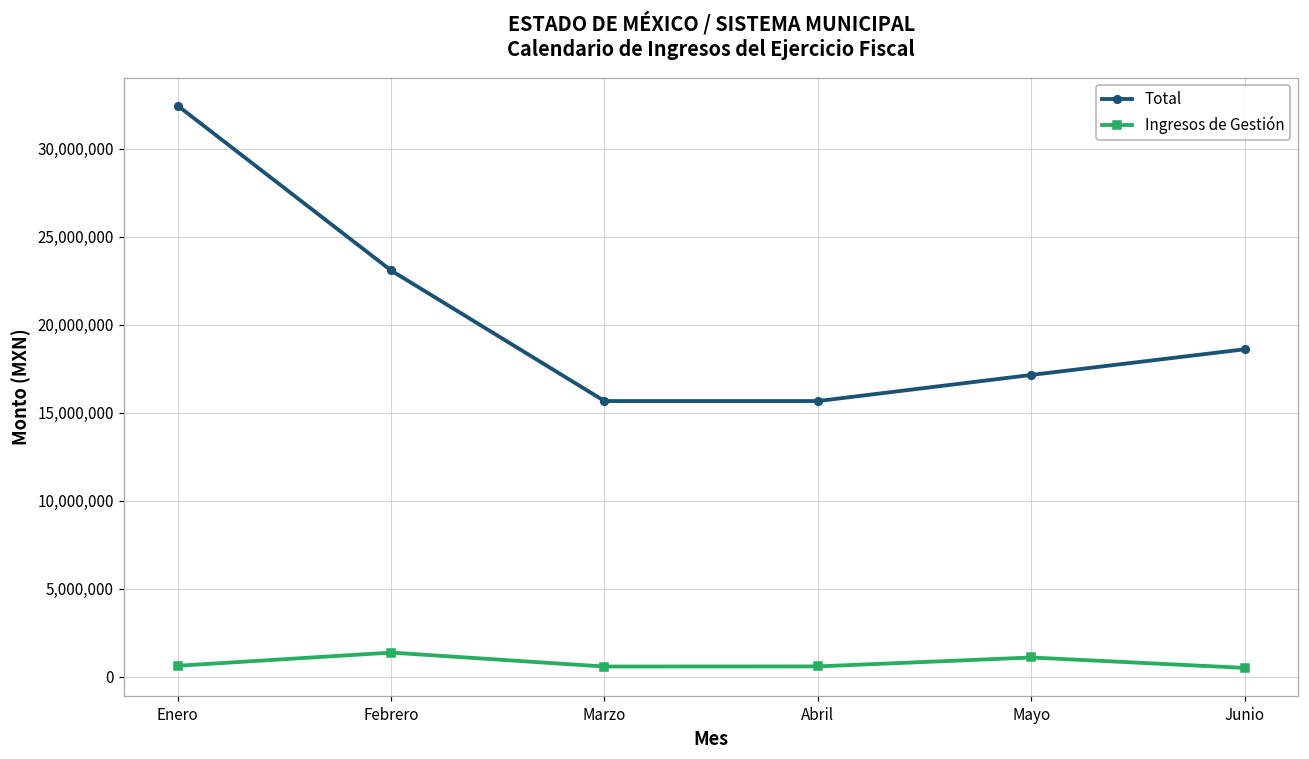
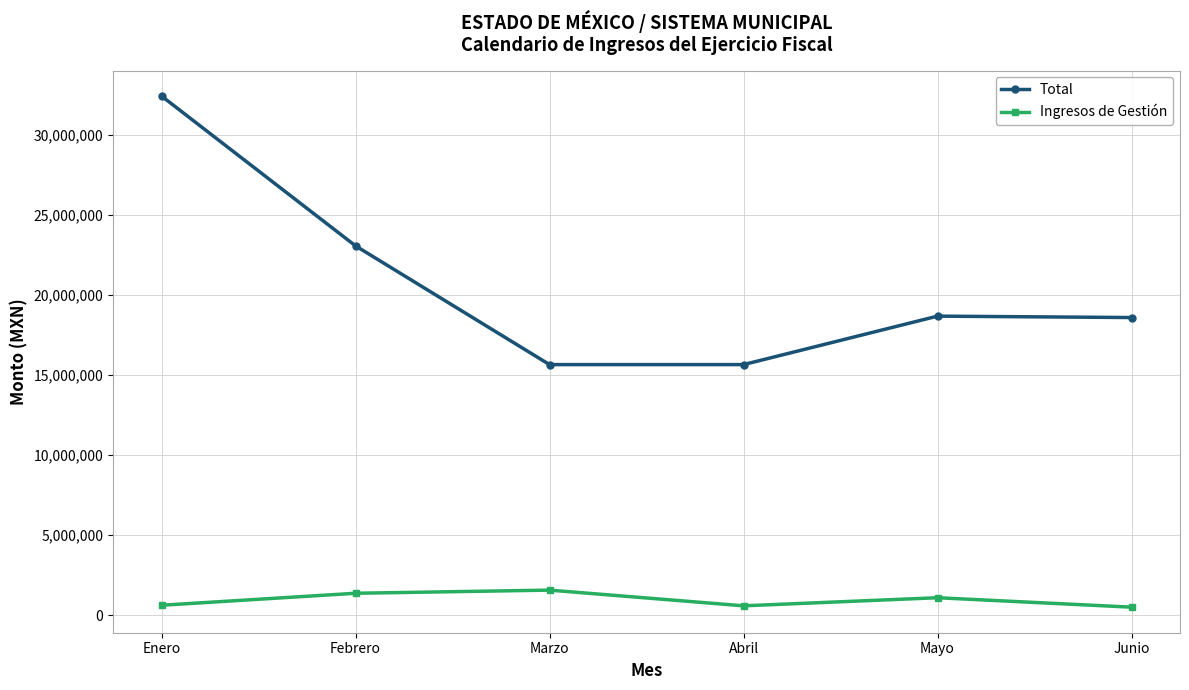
Ingresos de Gestión, Marzo: 600,000 -> 1,600,000
Total, Mayo: 17,100,000 -> 18,700,000
